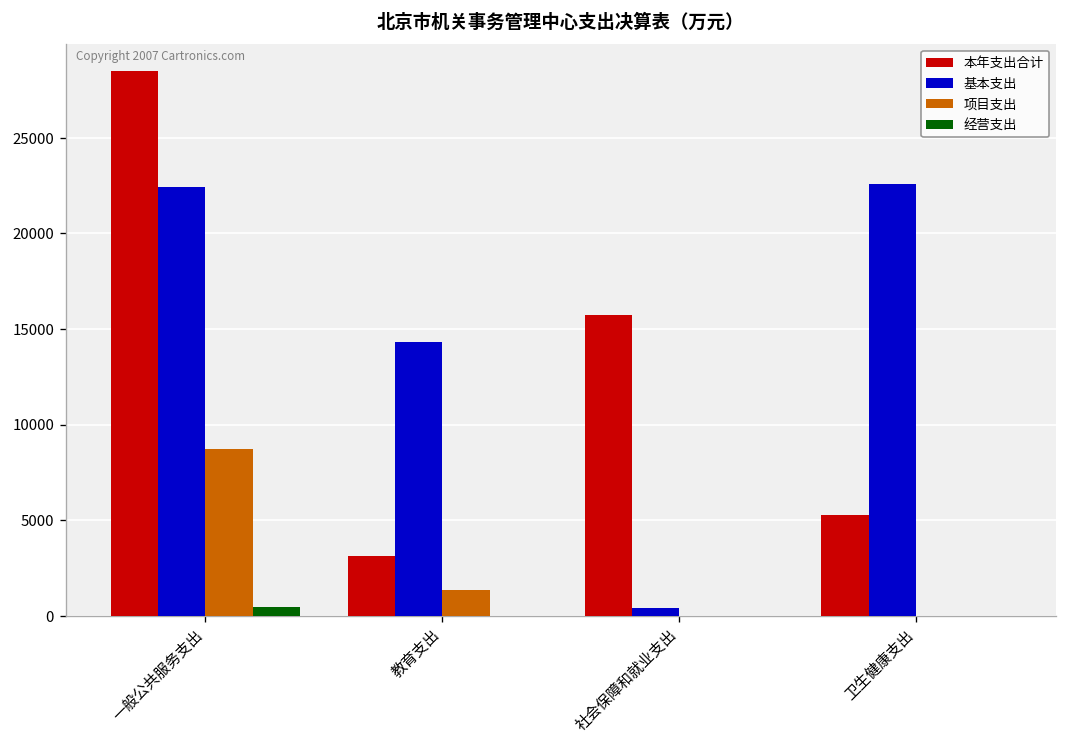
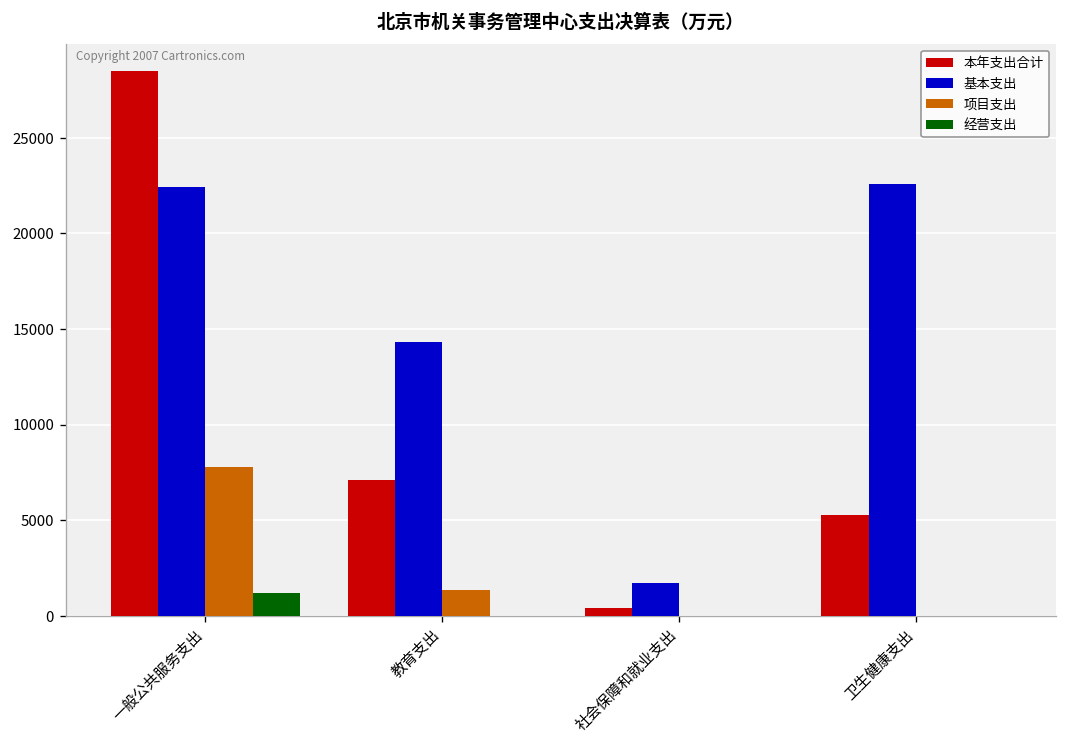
项目支出, 一般公共服务支出: 8700 -> 7800
经营支出, 一般公共服务支出: 500 -> 1200
本年支出合计, 教育支出: 3100 -> 7100
本年支出合计, 社会保障和就业支出: 15700 -> 400
基本支出, 社会保障和就业支出: 400 -> 1700
